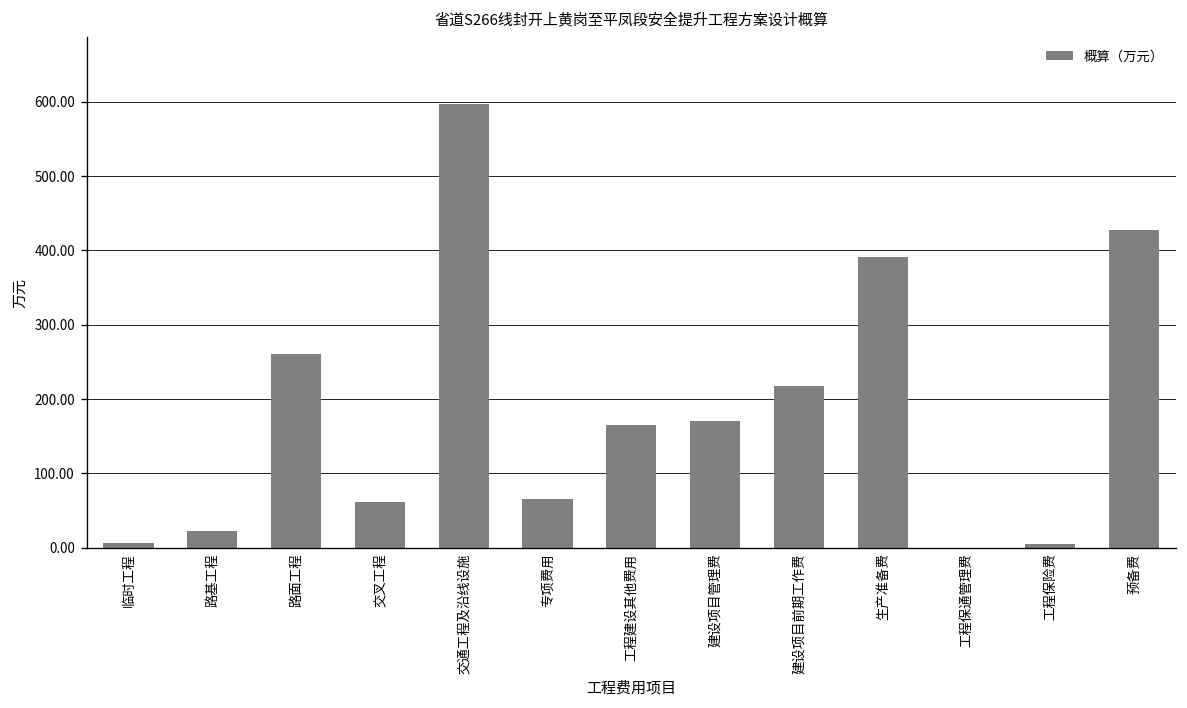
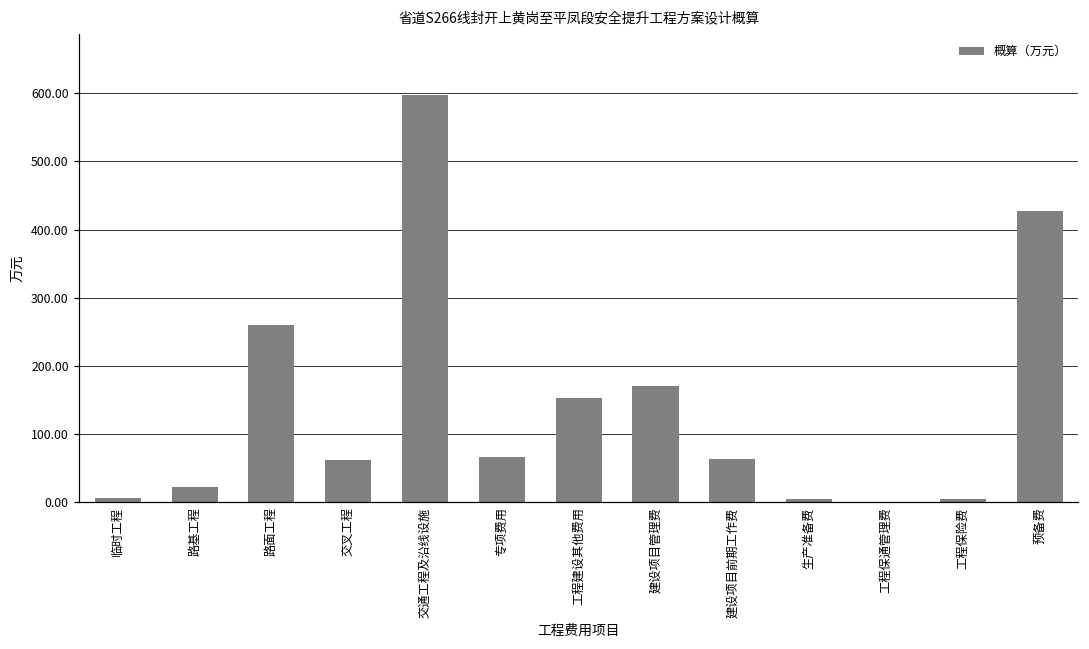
工程建设其他费用: 170 -> 150
建设项目前期工作费: 220 -> 60
生产准备费: 390 -> 0
